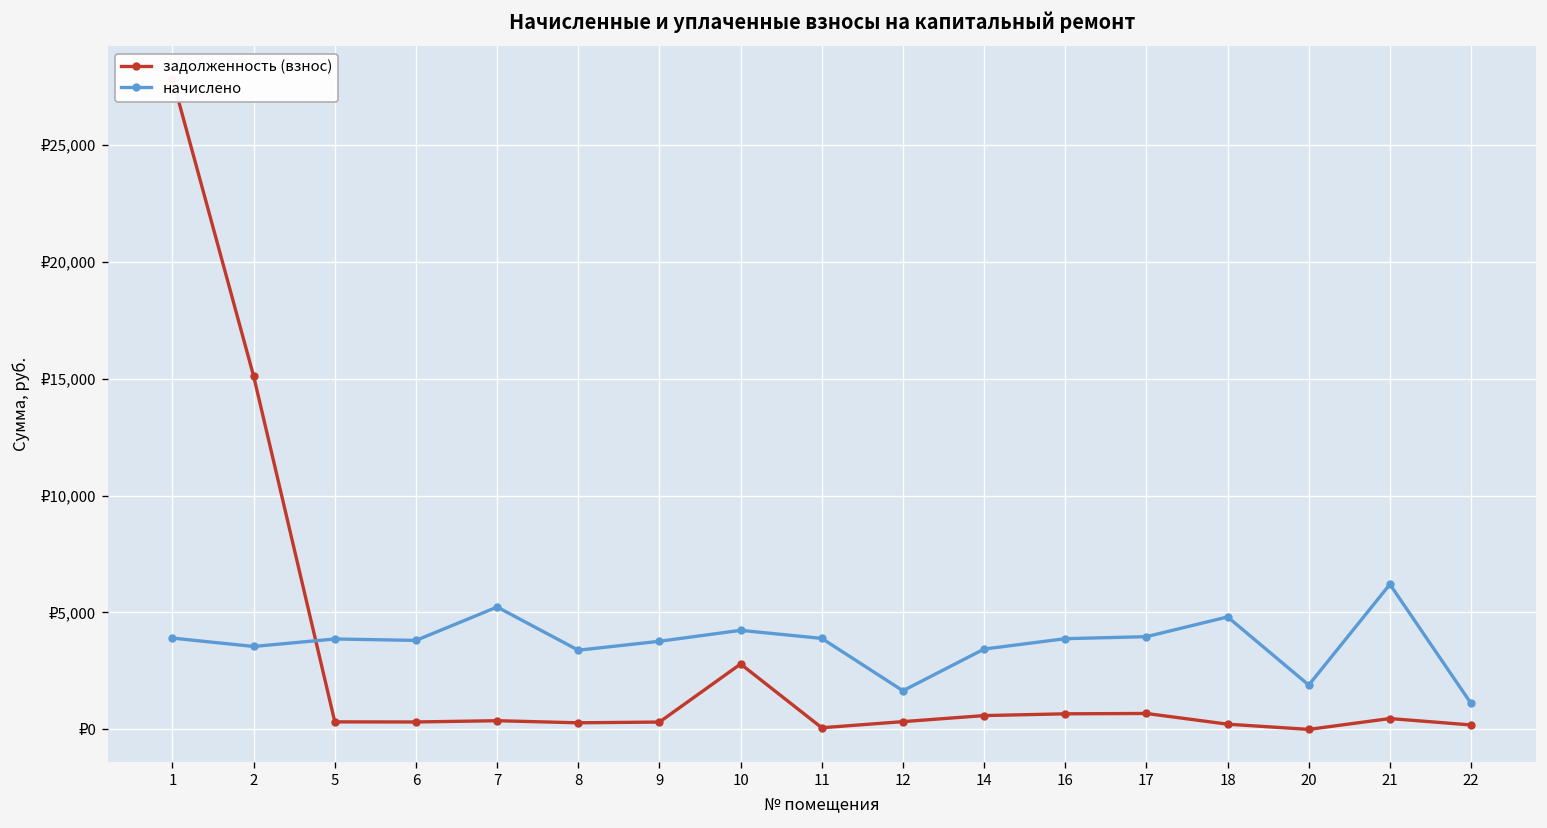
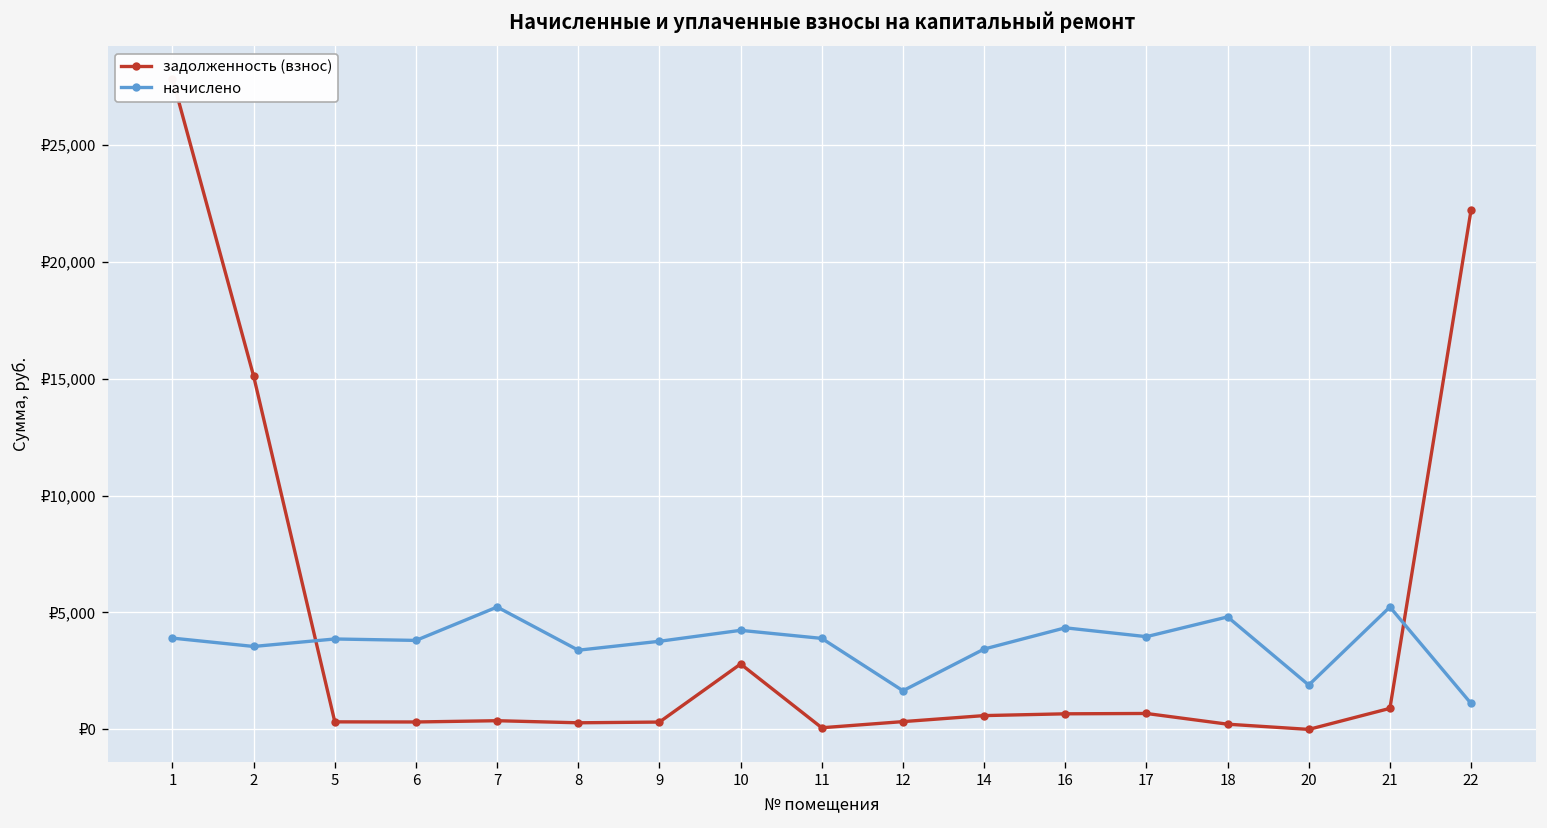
начислено, 16: ₽3,900 -> ₽4,300
задолженность (взнос), 21: ₽500 -> ₽900
начислено, 21: ₽6,200 -> ₽5,200
задолженность (взнос), 22: ₽200 -> ₽22,200
